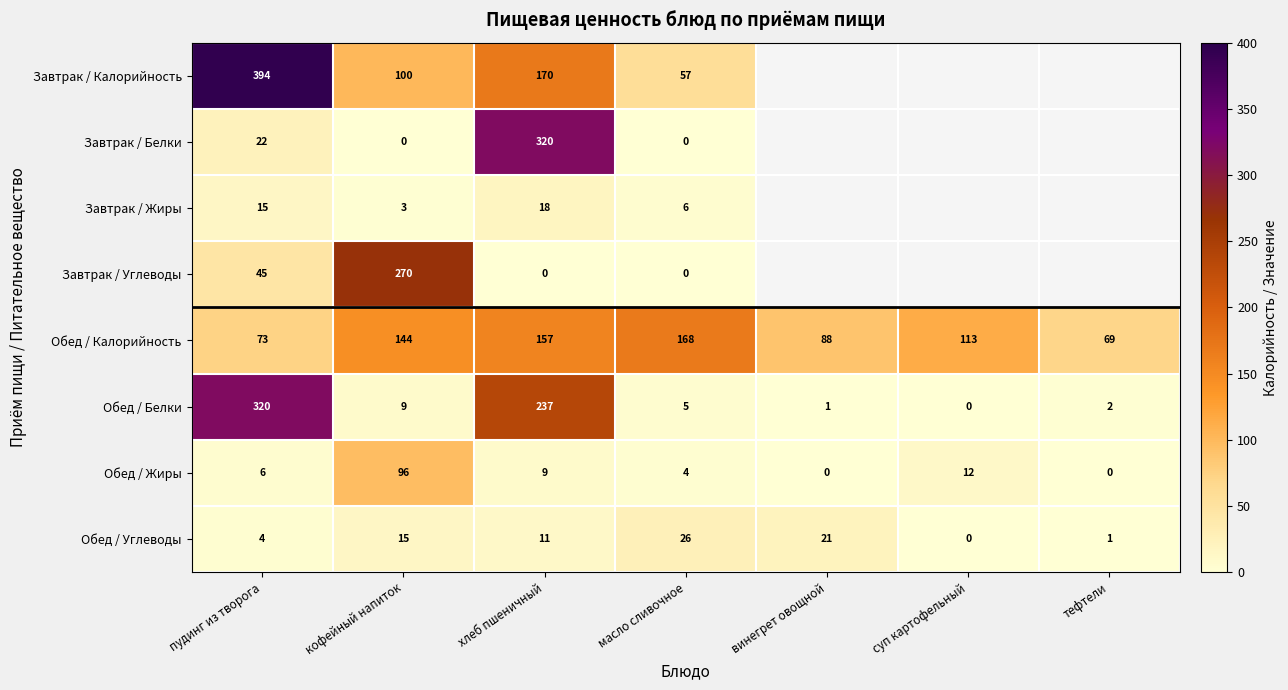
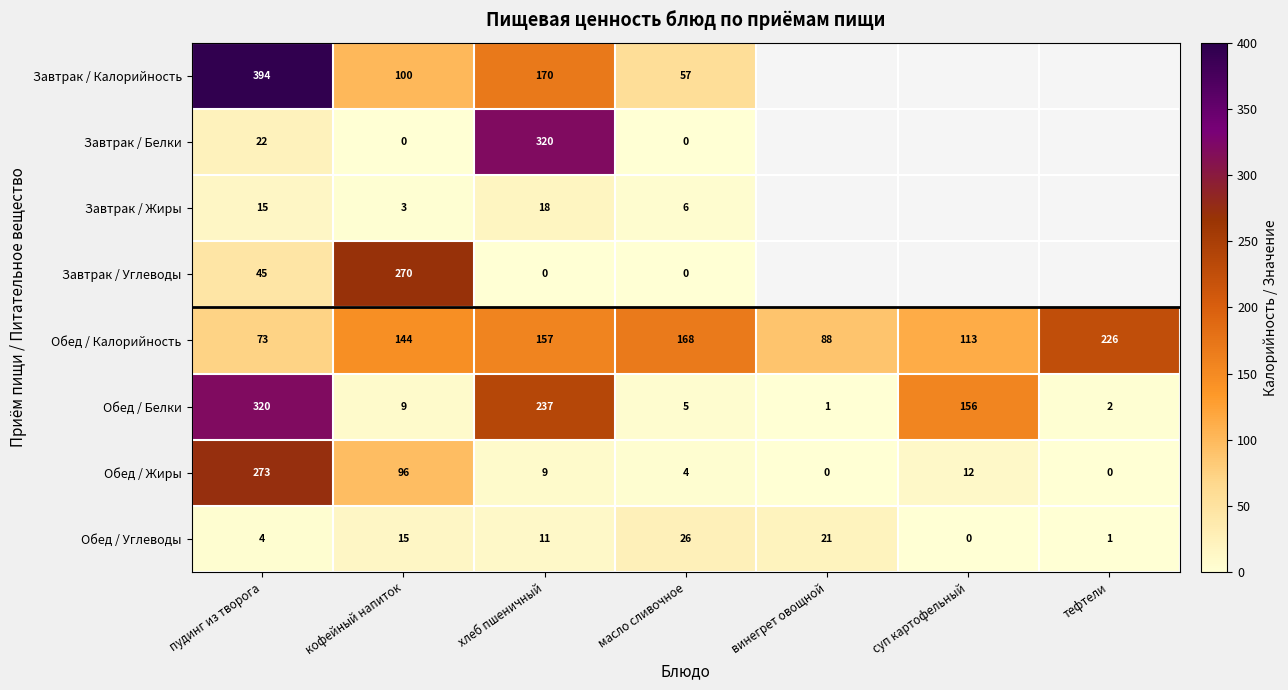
Обед / Калорийность, тефтели: 69 -> 226
Обед / Белки, суп картофельный: 0 -> 156
Обед / Жиры, пудинг из творога: 6 -> 273
